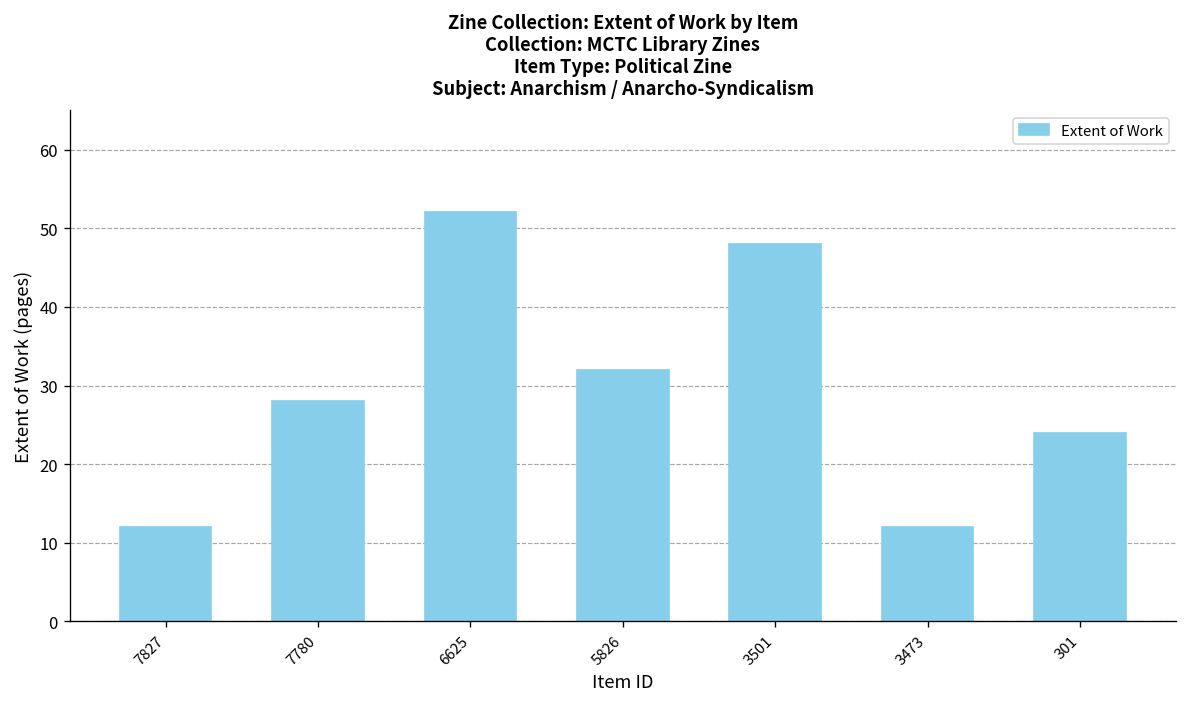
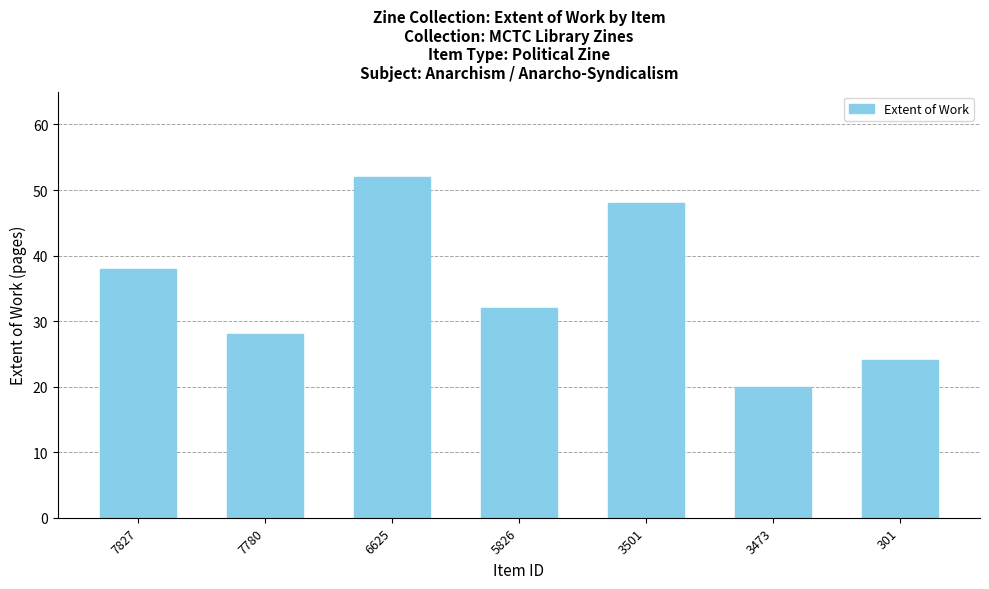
7827: 12 -> 38
3473: 12 -> 20
